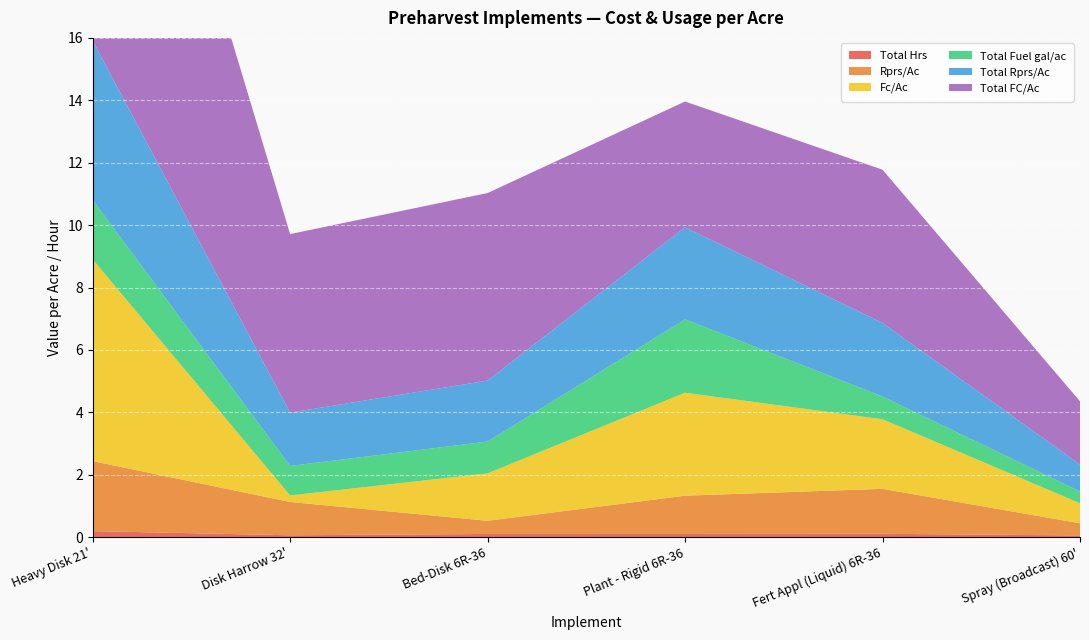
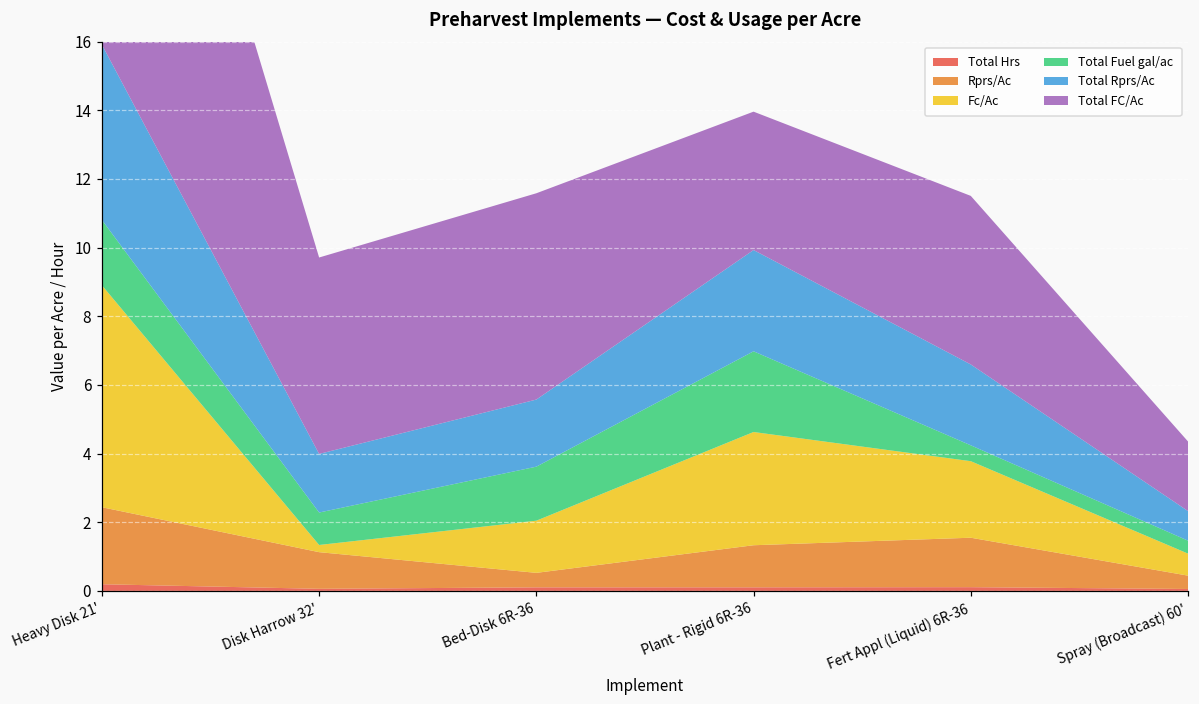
Total Fuel gal/ac, Bed-Disk 6R-36: 1.0 -> 1.6
Total Fuel gal/ac, Fert Appl (Liquid) 6R-36: 0.7 -> 0.5
